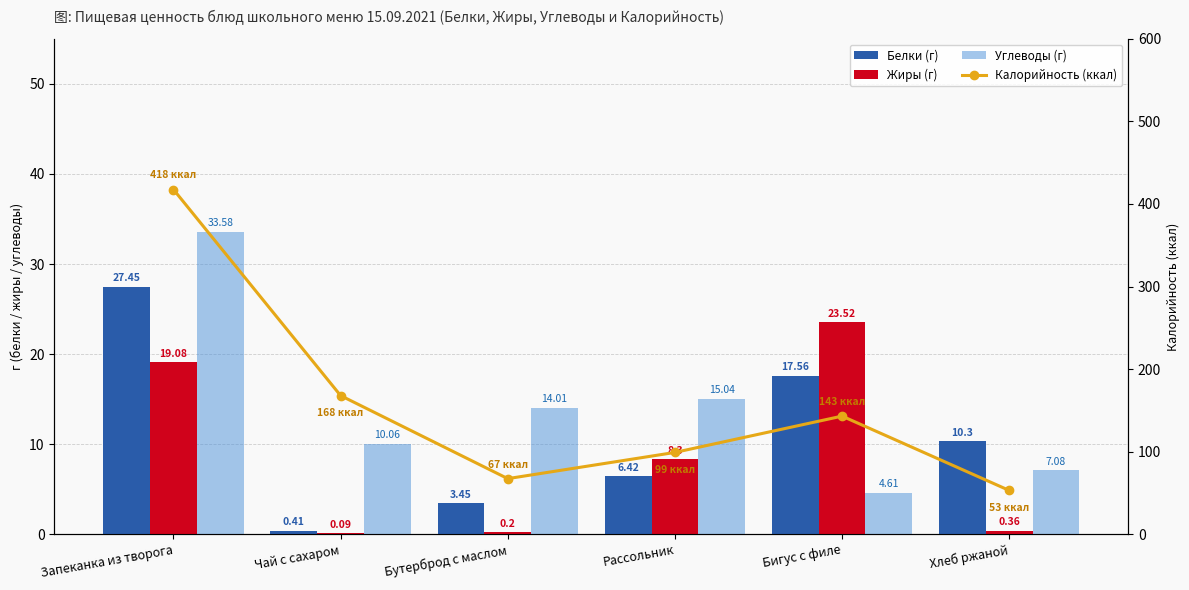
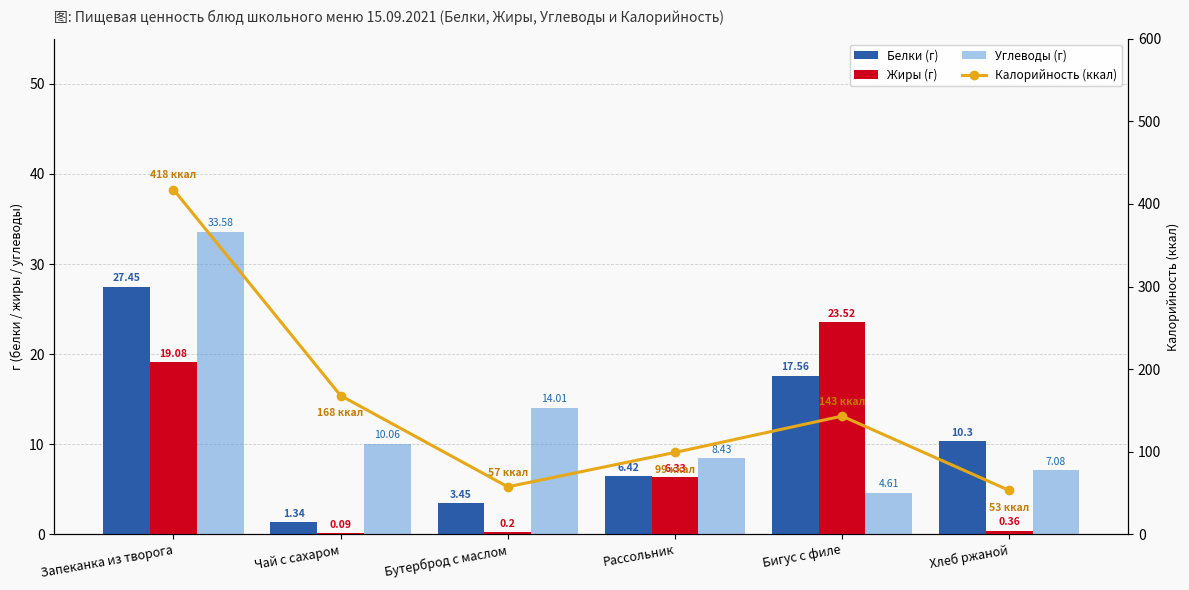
Белки (г), Чай с сахаром: 0.41 -> 1.34
Жиры (г), Рассольник: 8.3 -> 6.33
Углеводы (г), Рассольник: 15.04 -> 8.43
Калорийность (ккал), Бутерброд с маслом: 67 -> 57
